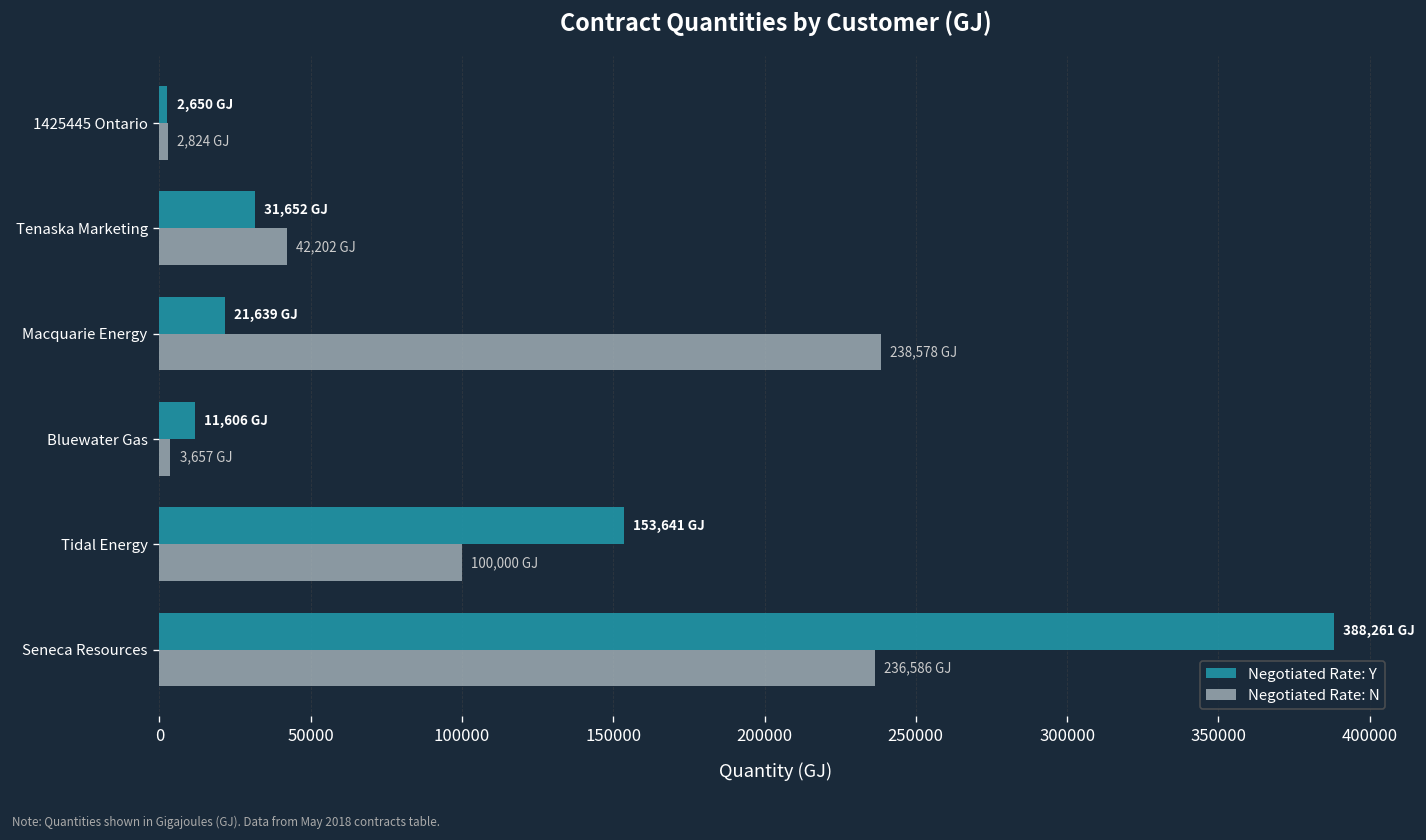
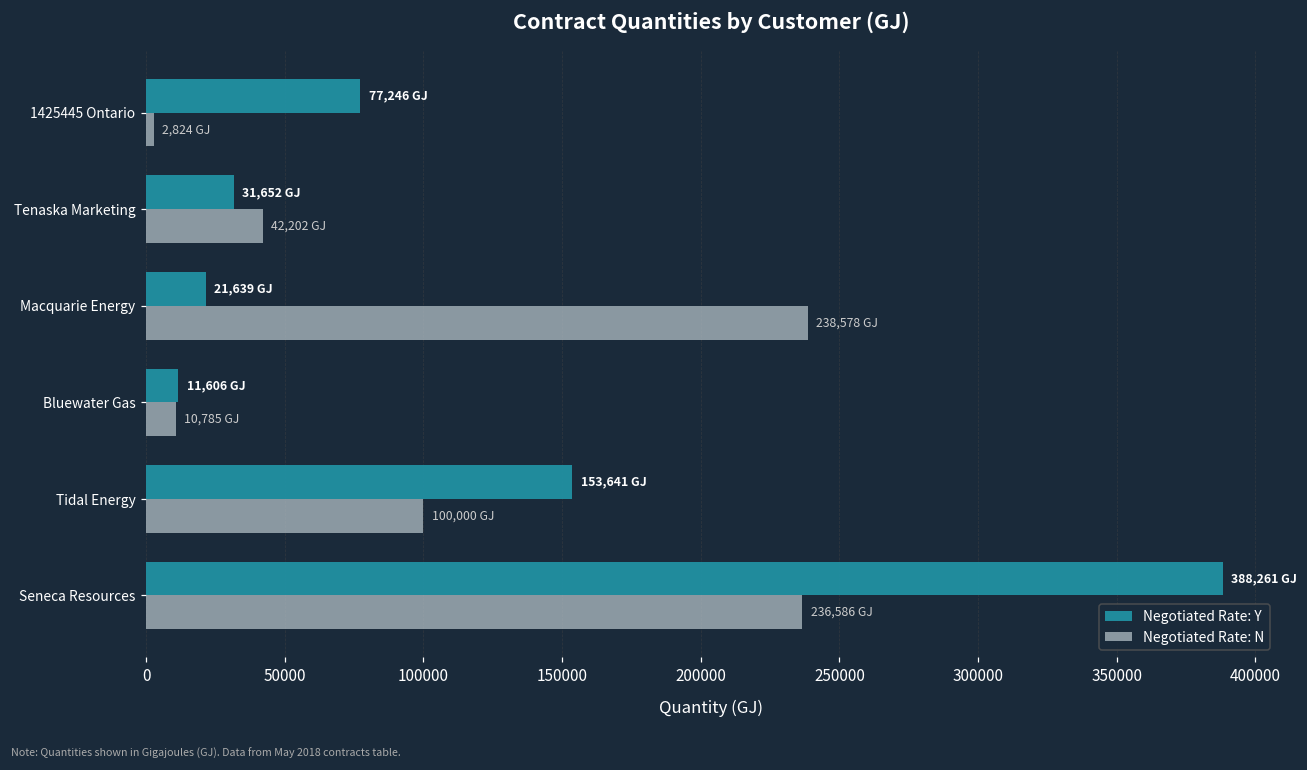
Negotiated Rate: Y, 1425445 Ontario: 2,650 -> 77,246
Negotiated Rate: N, Bluewater Gas: 3,657 -> 10,785
